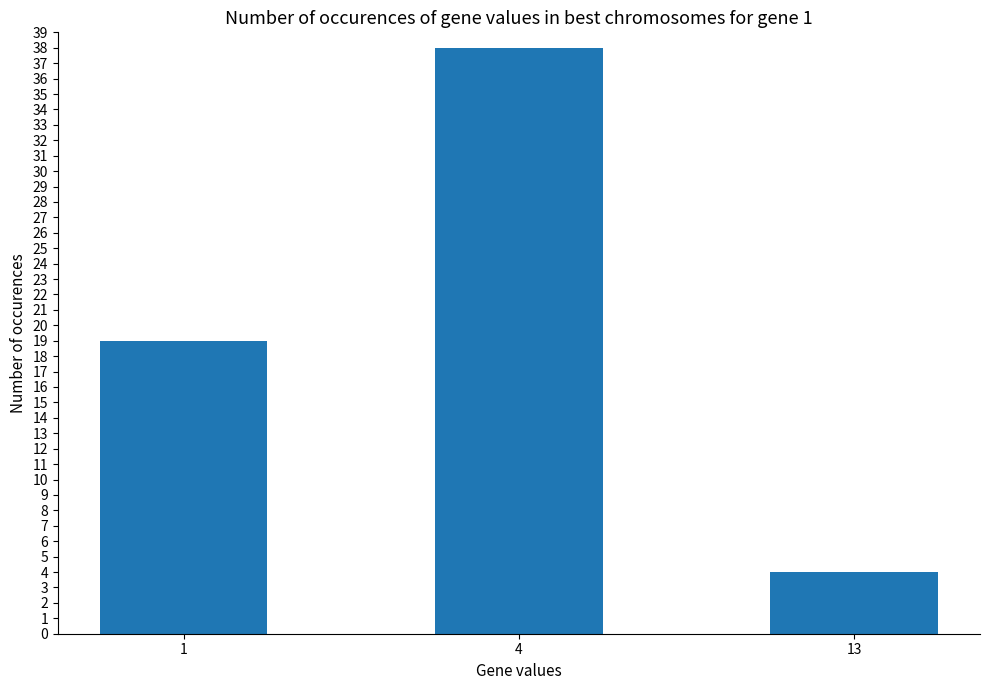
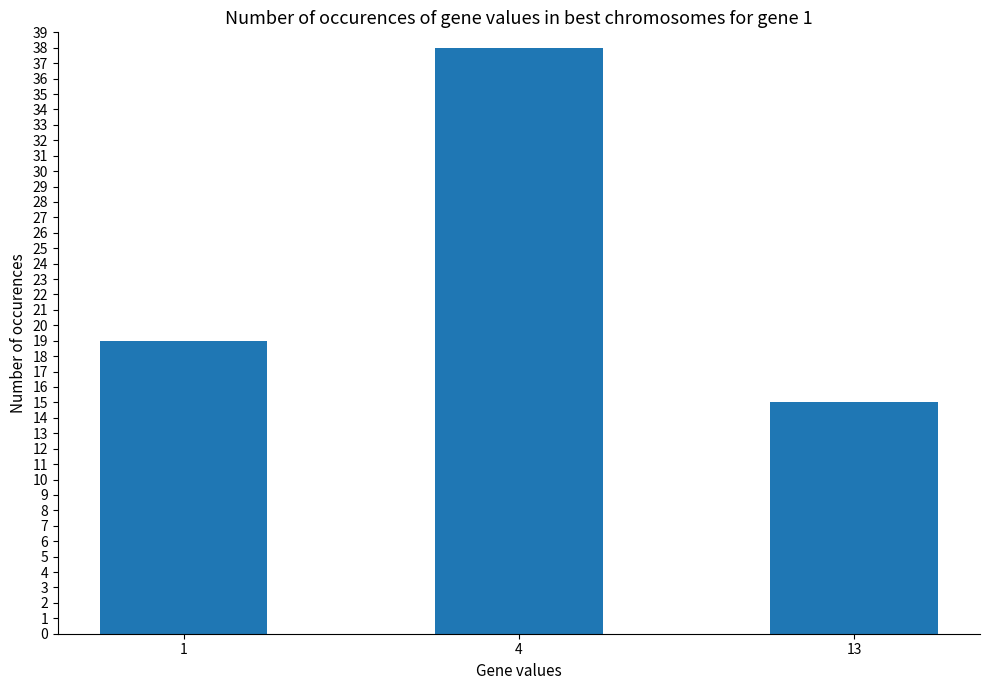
13: 4 -> 15
